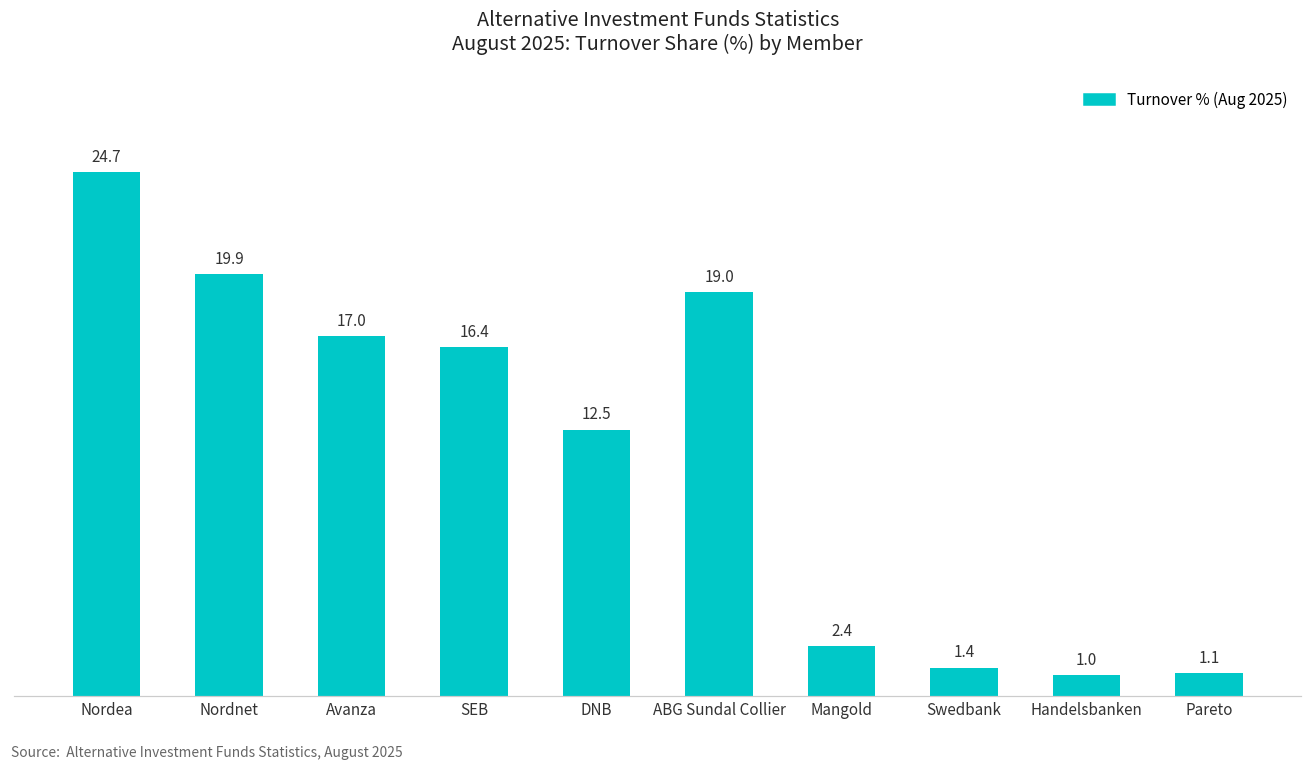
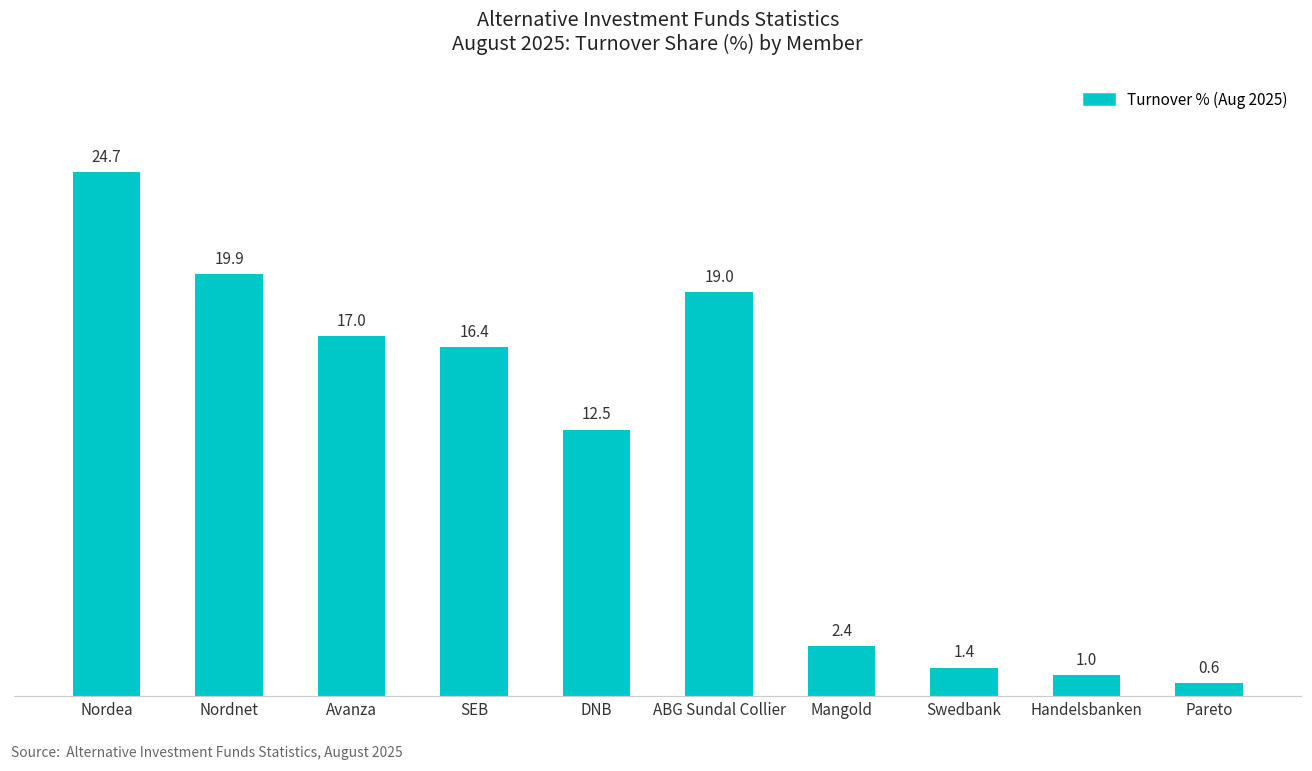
Pareto: 1.1 -> 0.6
